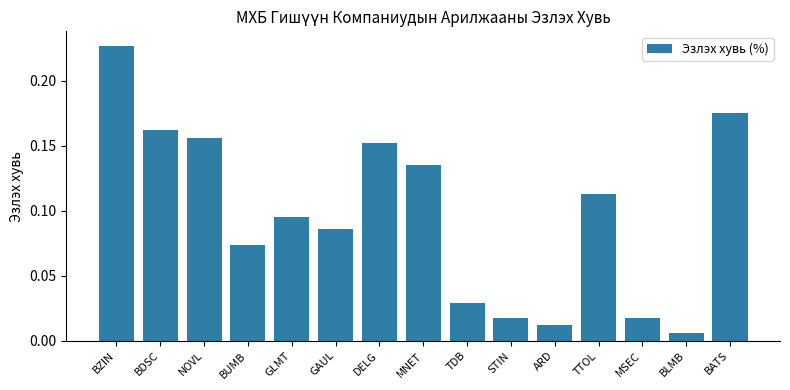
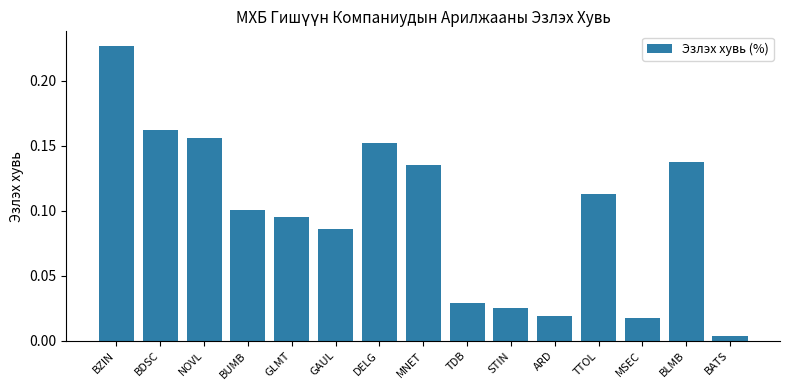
BUMB: 0.073 -> 0.101
STIN: 0.018 -> 0.025
ARD: 0.012 -> 0.019
BLMB: 0.006 -> 0.138
BATS: 0.175 -> 0.004
